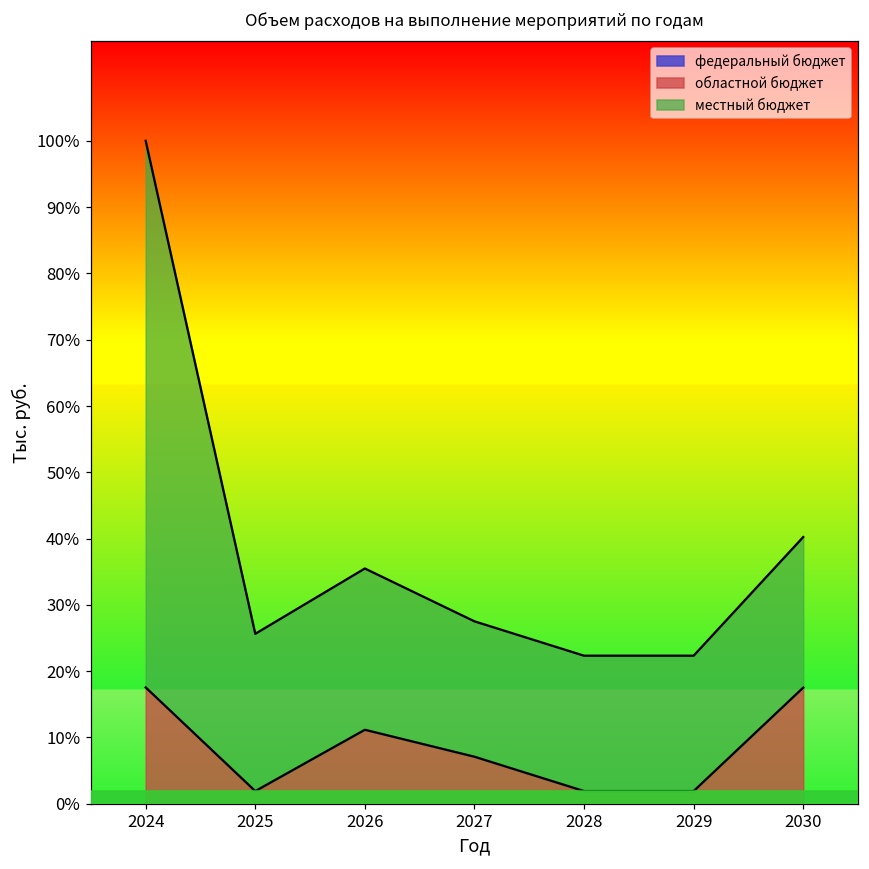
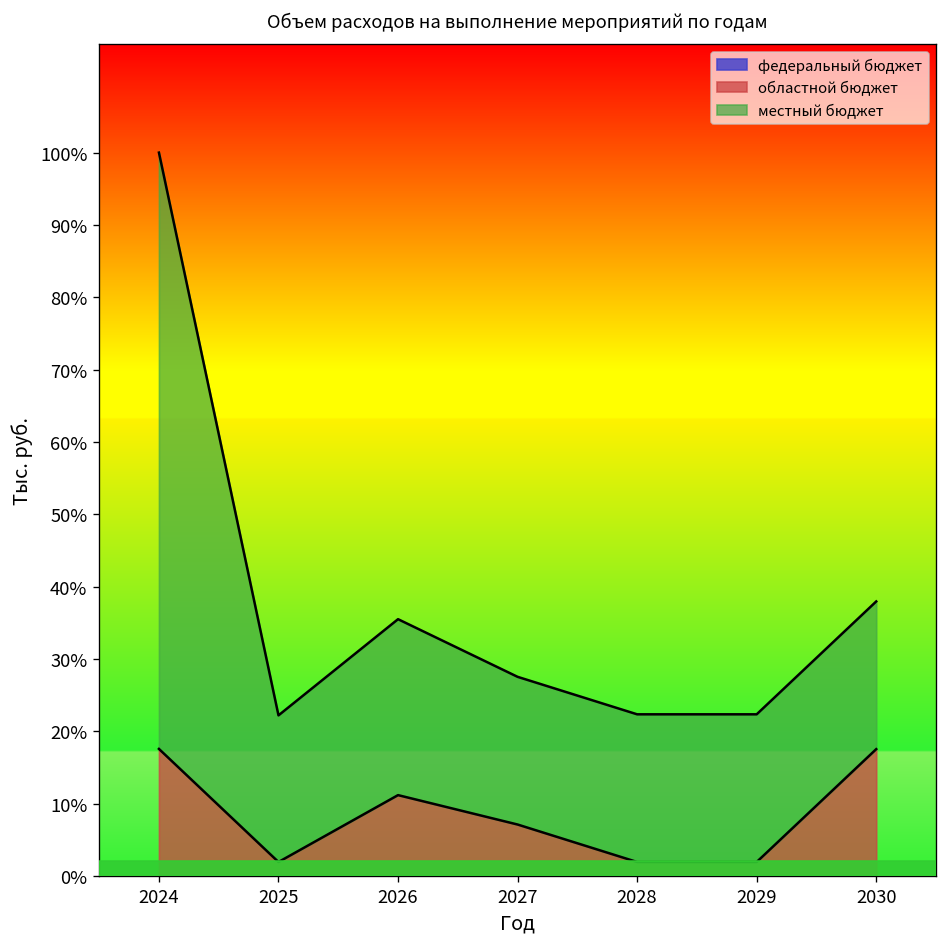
местный бюджет, 2025: 24% -> 20%
местный бюджет, 2030: 23% -> 20%
